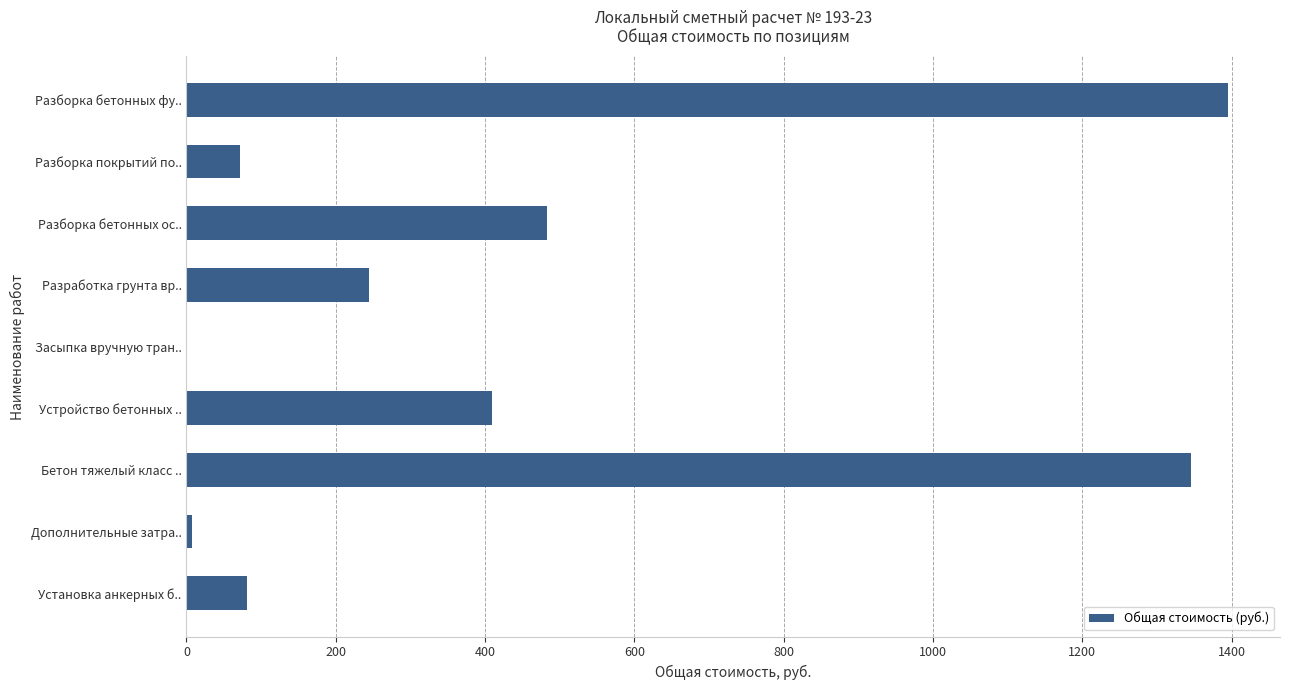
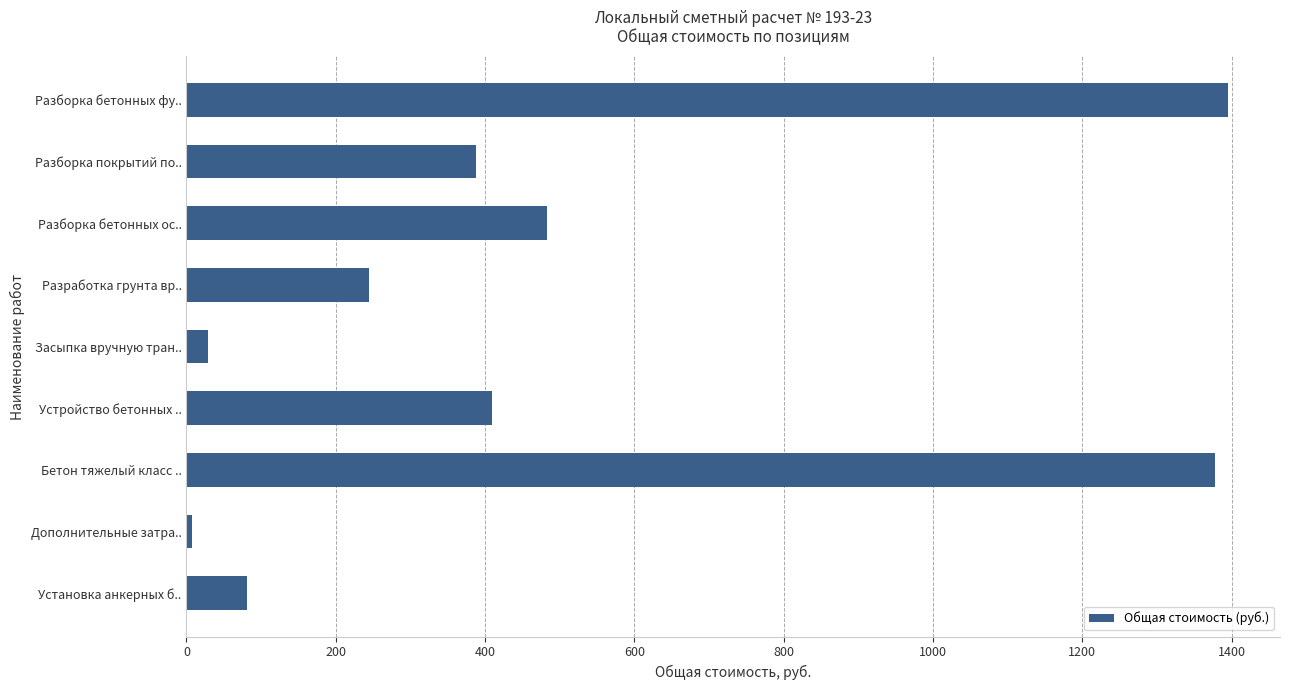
Разборка покрытий по..: 70 -> 390
Засыпка вручную тран..: 0 -> 30
Бетон тяжелый класс ..: 1350 -> 1380
